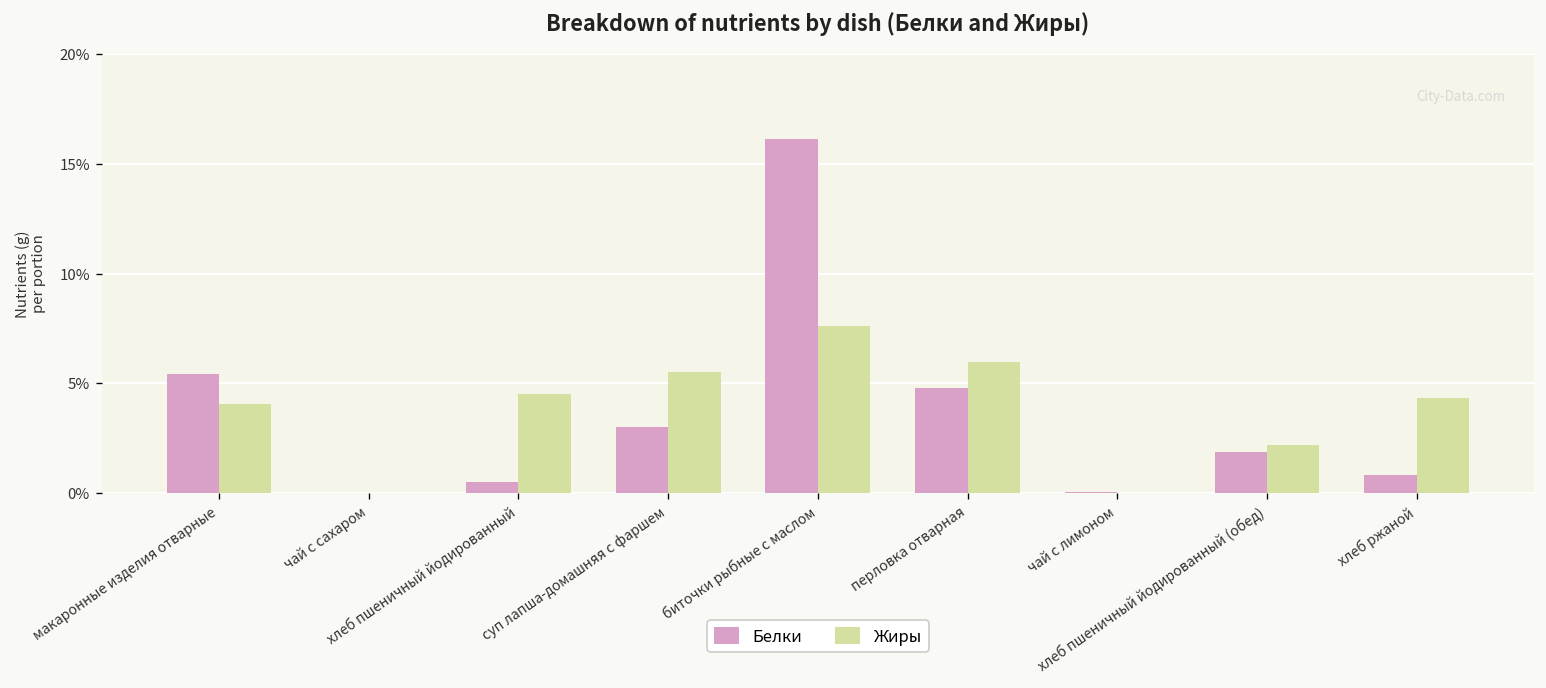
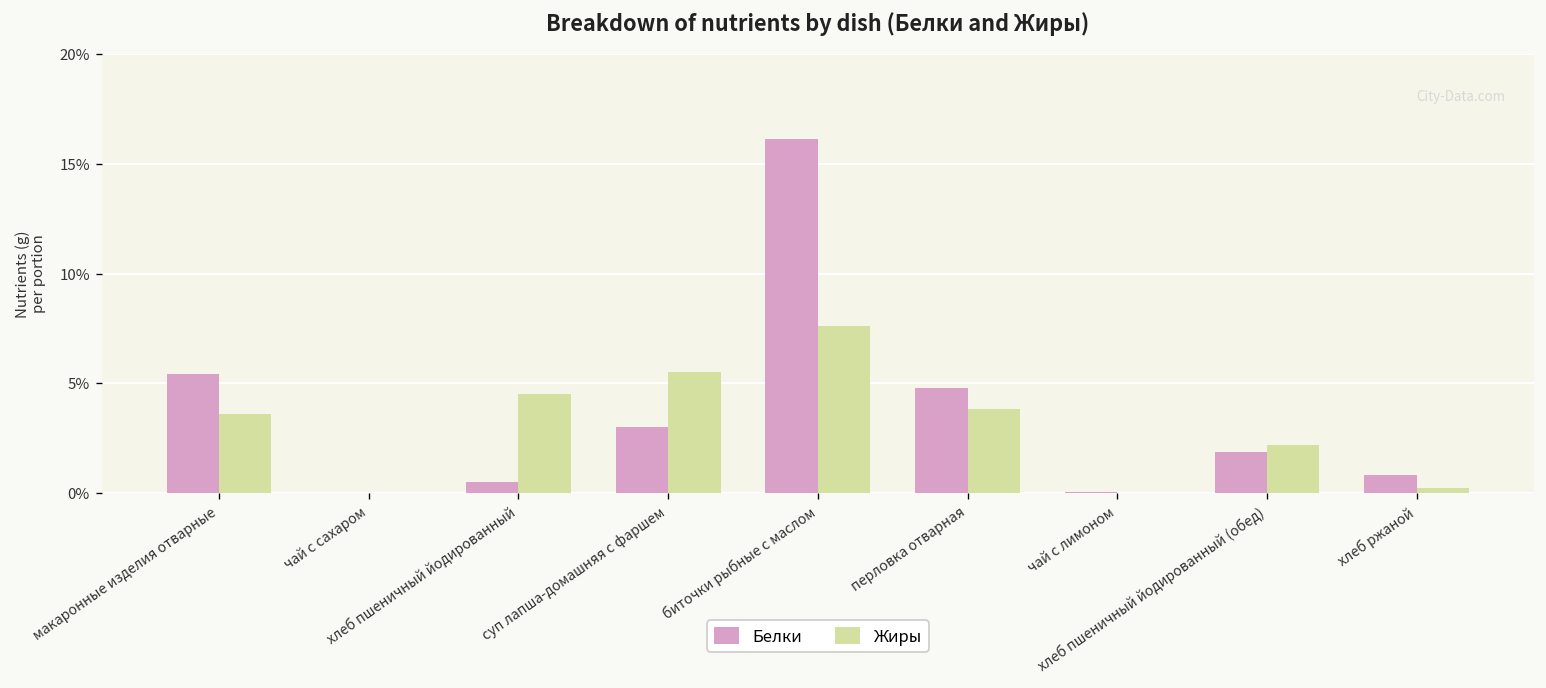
Жиры, макаронные изделия отварные: 4.1% -> 3.6%
Жиры, перловка отварная: 6.0% -> 3.8%
Жиры, хлеб ржаной: 4.3% -> 0.3%
